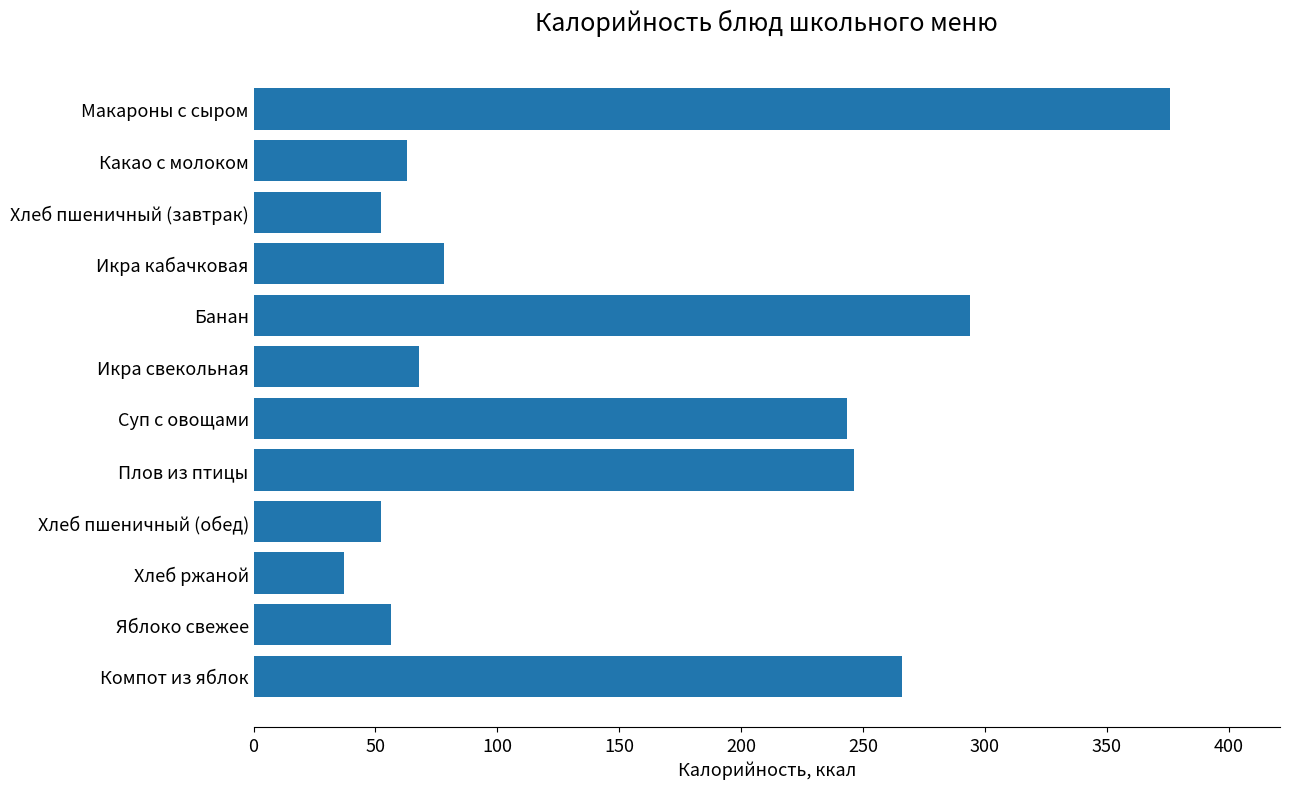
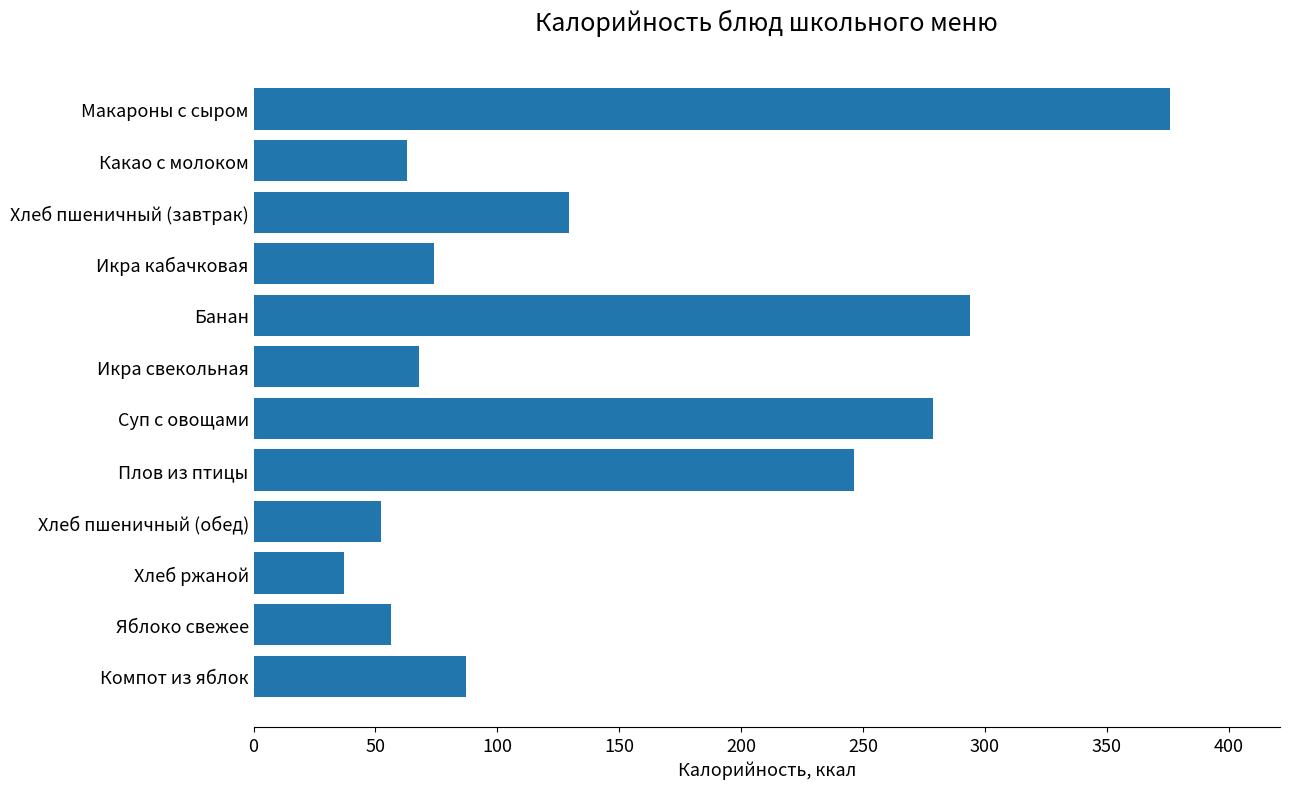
Хлеб пшеничный (завтрак): 52 -> 129
Икра кабачковая: 78 -> 74
Суп с овощами: 243 -> 279
Компот из яблок: 266 -> 87
